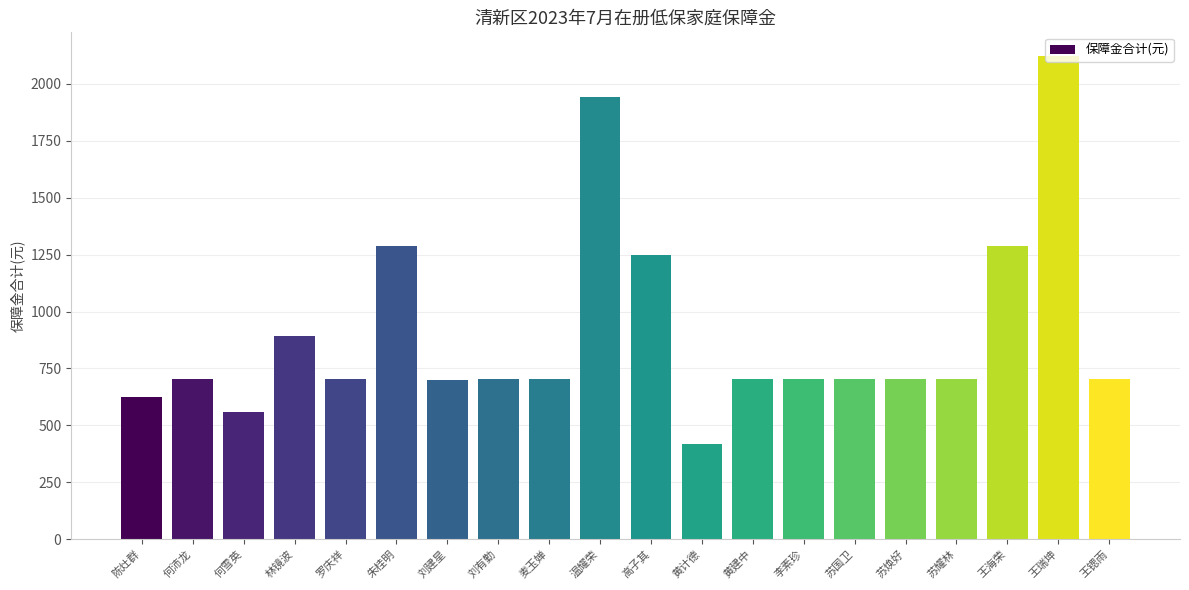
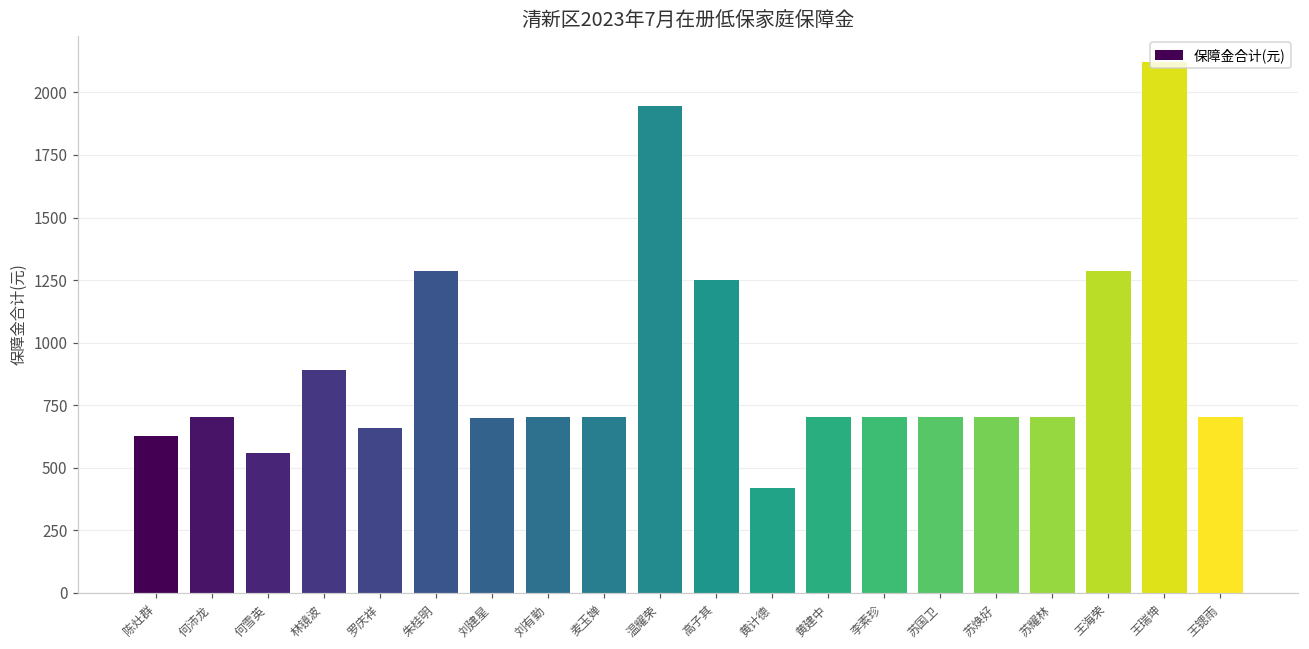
罗庆祥: 700 -> 660
